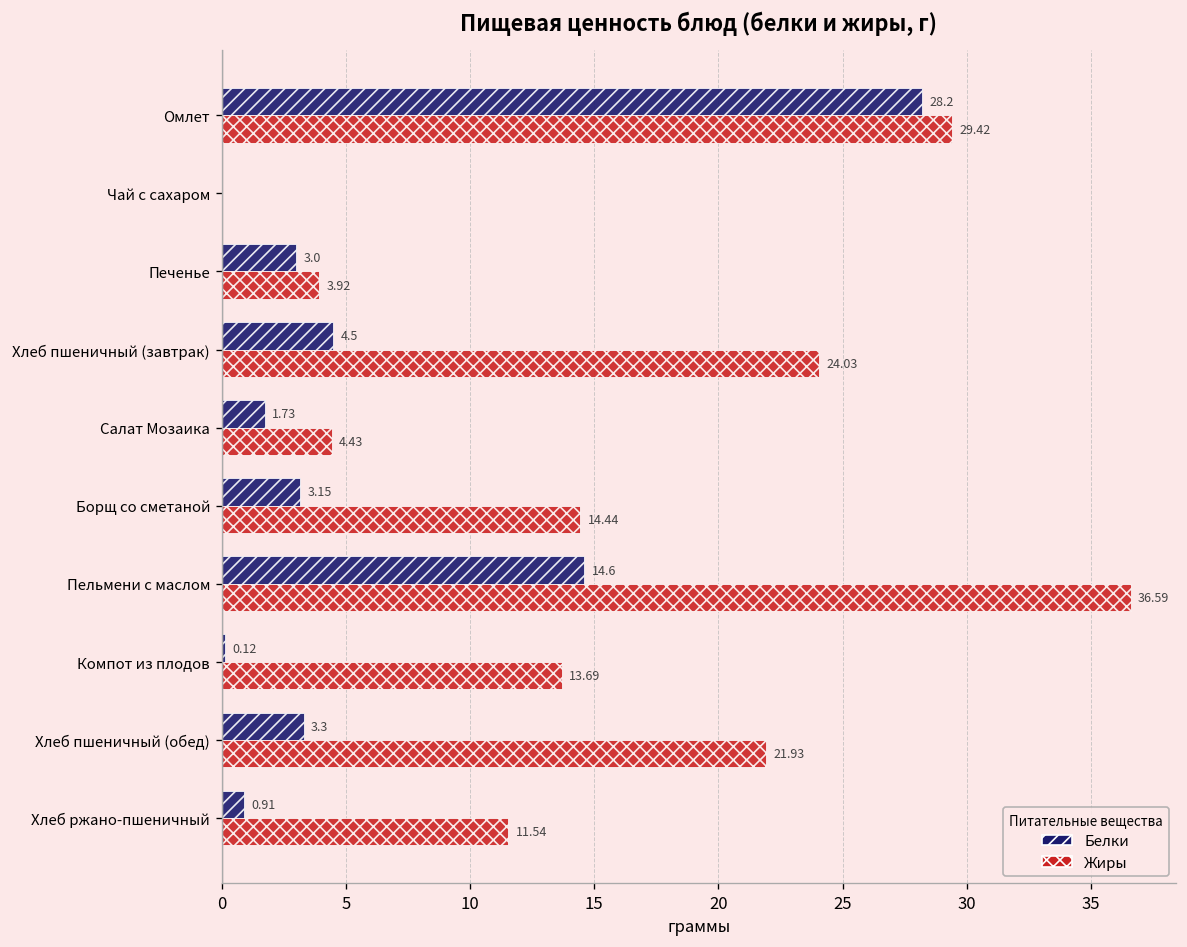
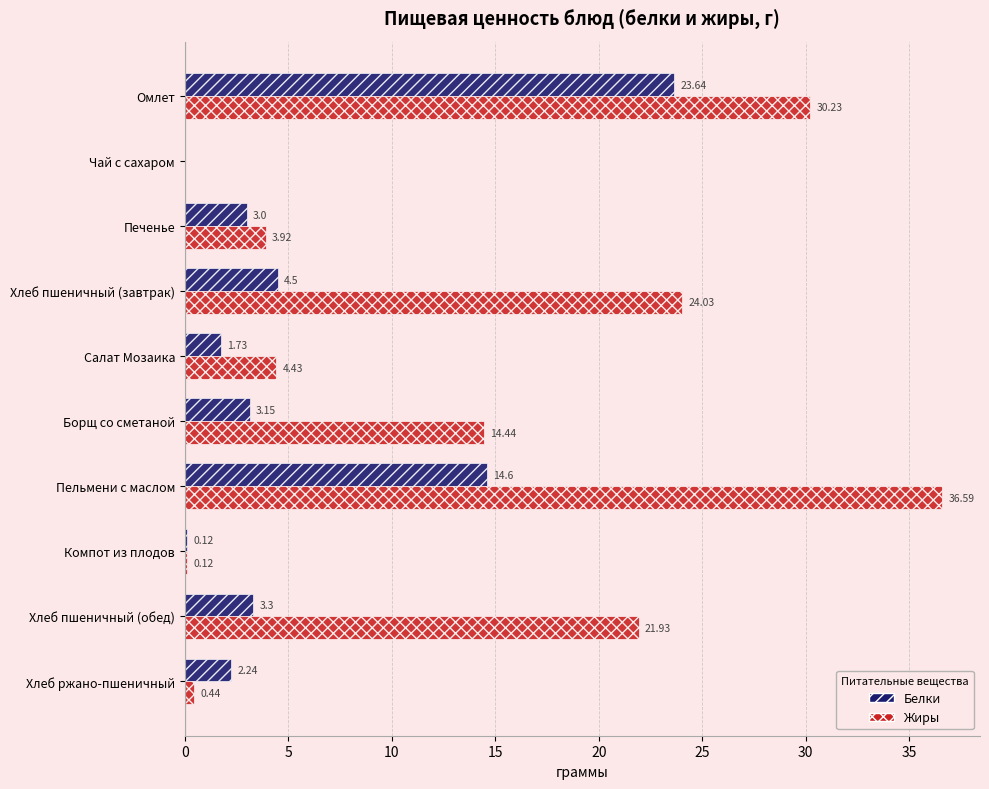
Белки, Омлет: 28.2 -> 23.64
Жиры, Омлет: 29.42 -> 30.23
Жиры, Компот из плодов: 13.69 -> 0.12
Белки, Хлеб ржано-пшеничный: 0.91 -> 2.24
Жиры, Хлеб ржано-пшеничный: 11.54 -> 0.44
